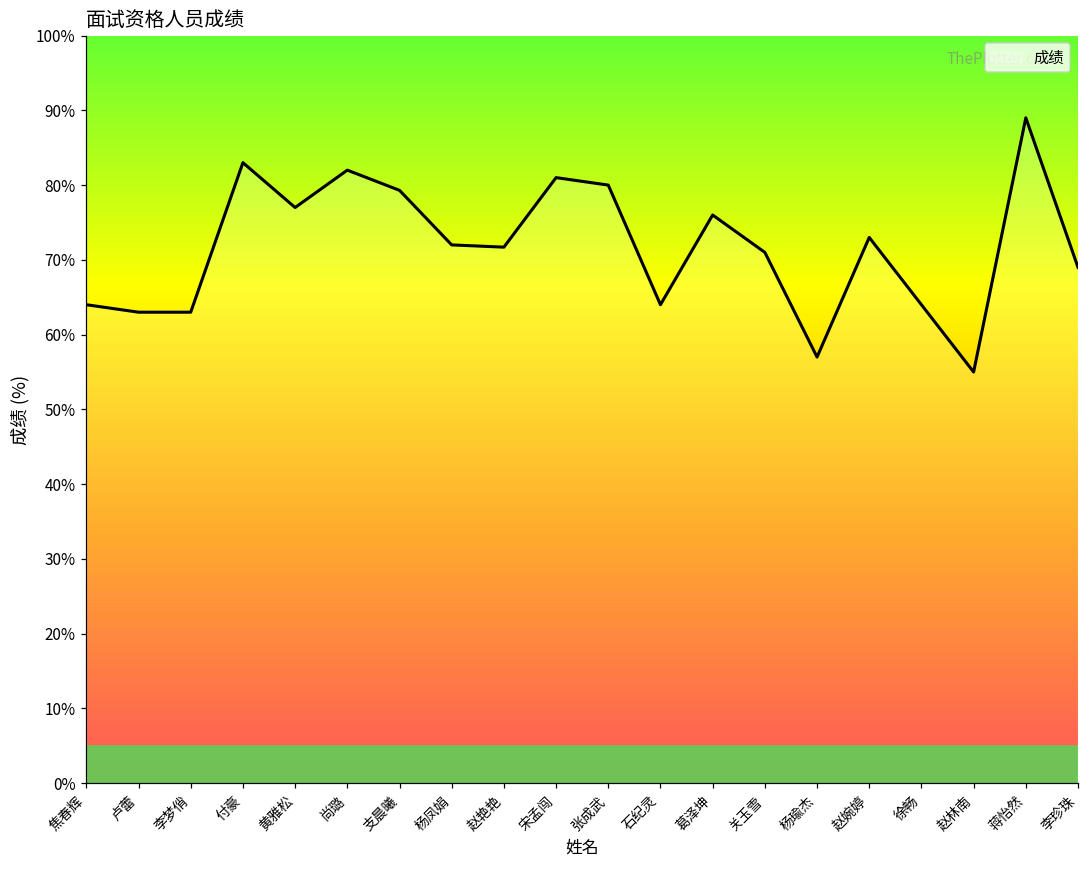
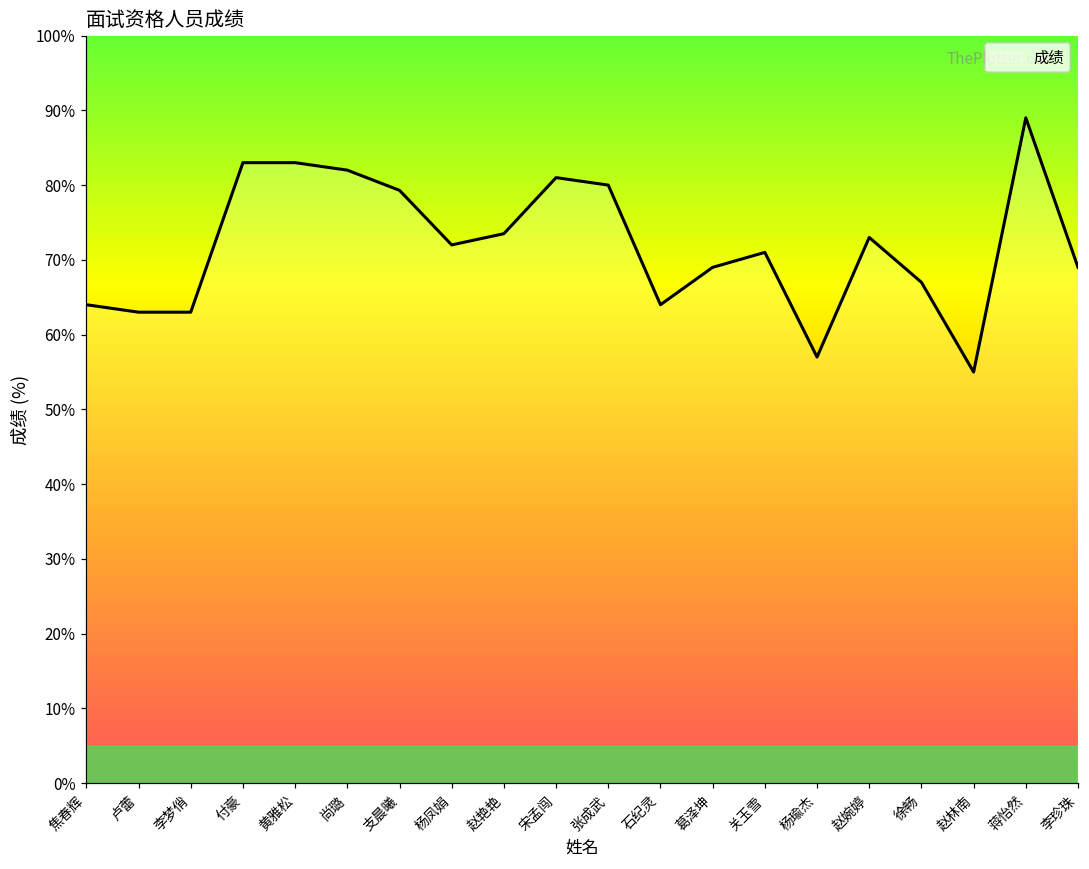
黄雅松: 77% -> 83%
赵艳艳: 72% -> 74%
葛泽坤: 76% -> 69%
徐畅: 64% -> 67%
